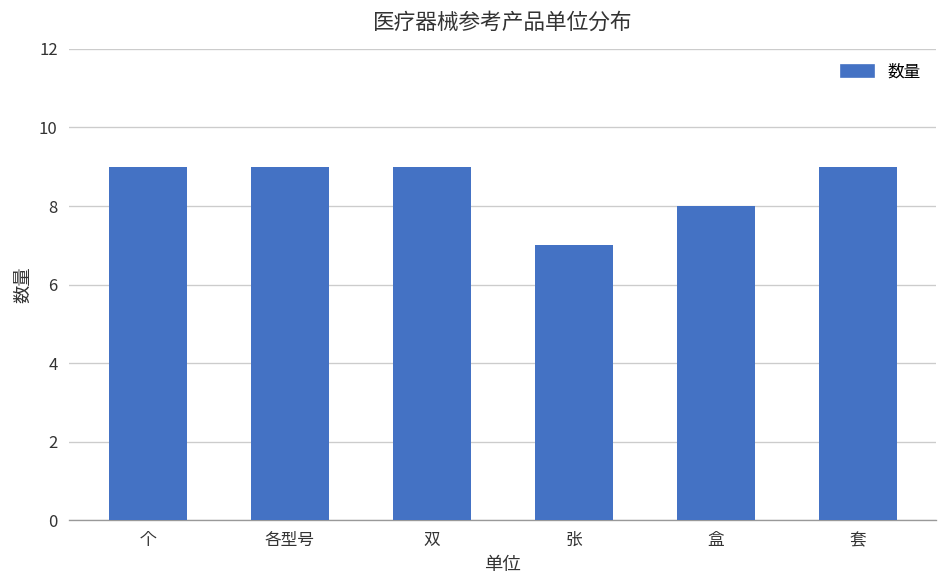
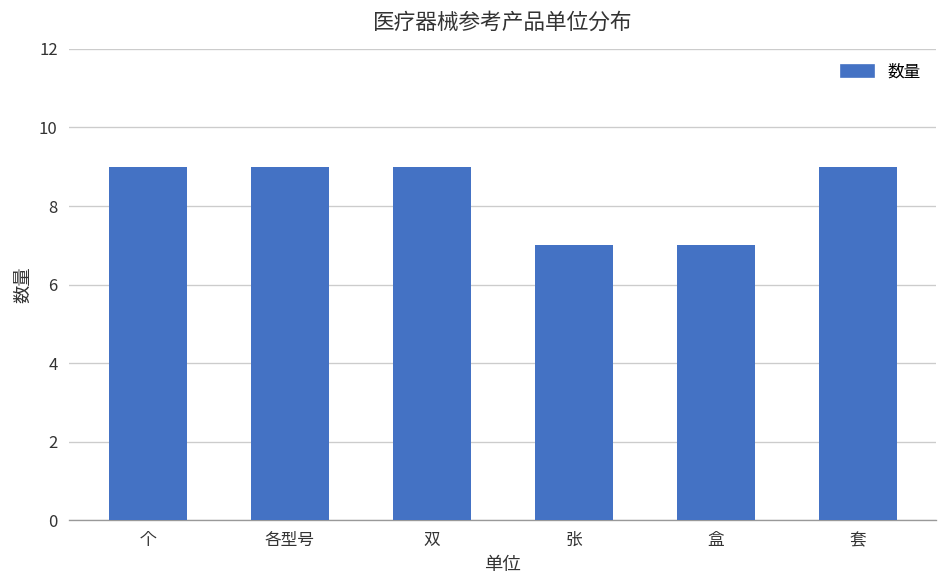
盒: 8 -> 7
